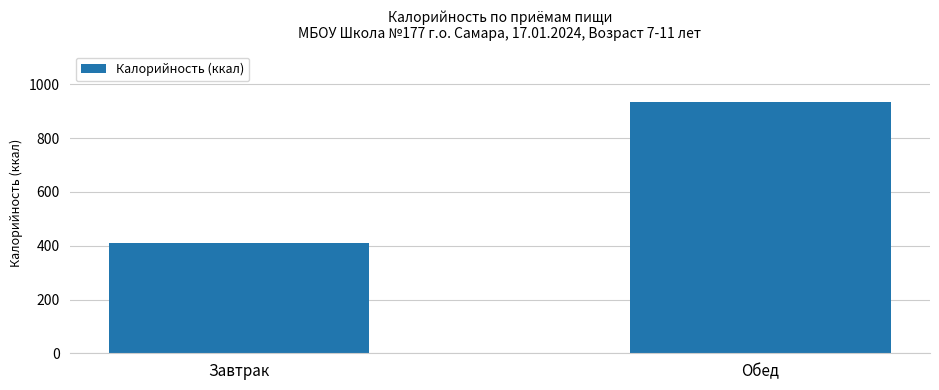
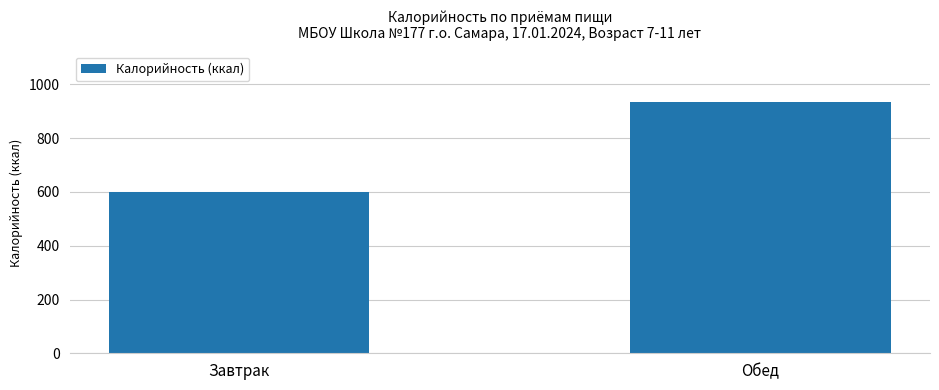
Завтрак: 410 -> 600
